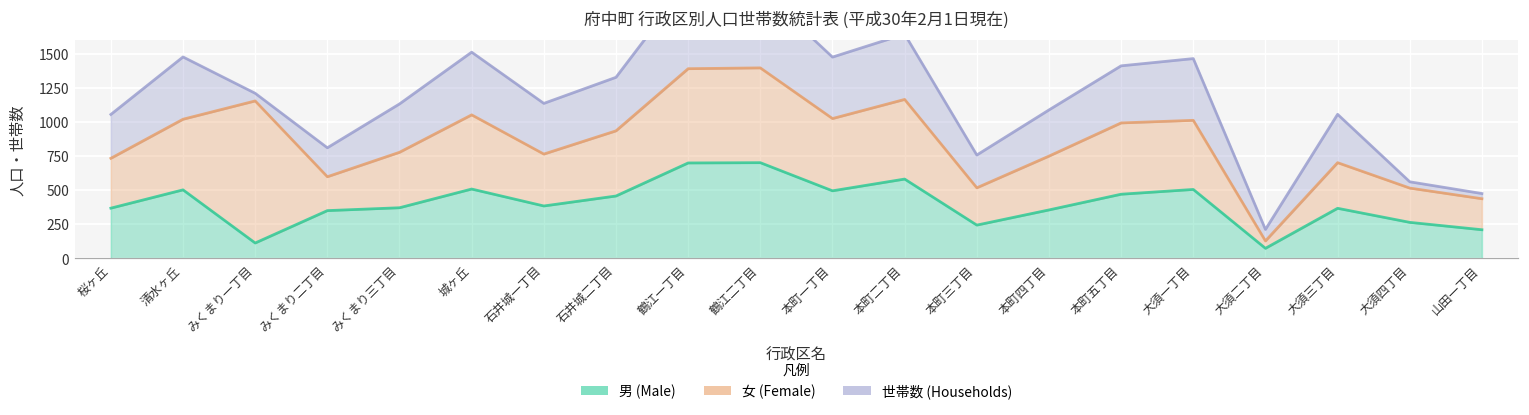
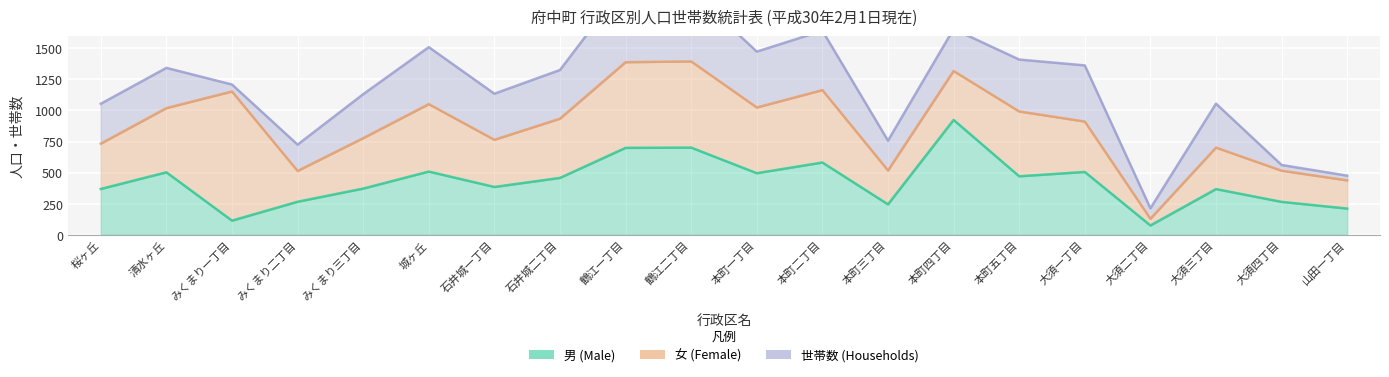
世帯数 (Households), 清水ヶ丘: 460 -> 320
男 (Male), みくまり二丁目: 350 -> 270
男 (Male), 本町四丁目: 360 -> 920
女 (Female), 大須一丁目: 510 -> 410
